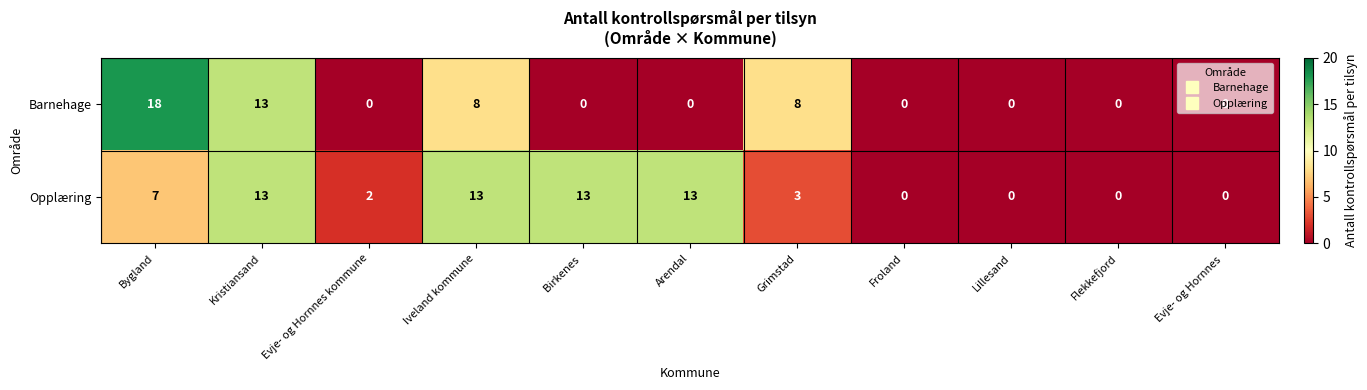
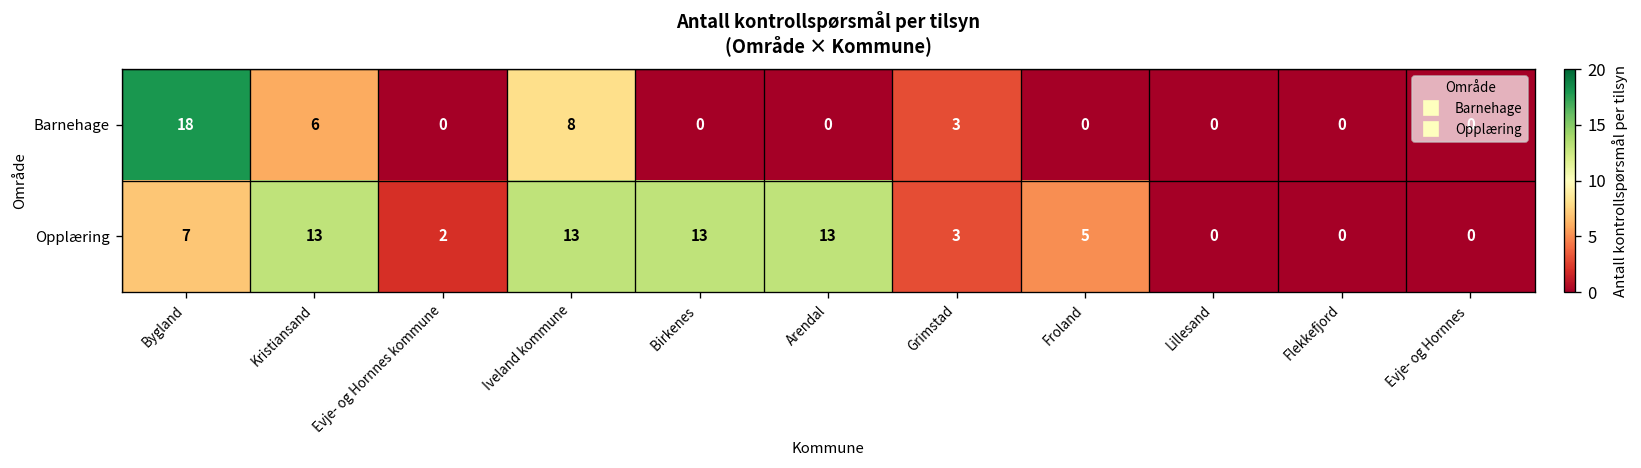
Barnehage, Kristiansand: 13 -> 6
Barnehage, Grimstad: 8 -> 3
Opplæring, Froland: 0 -> 5
